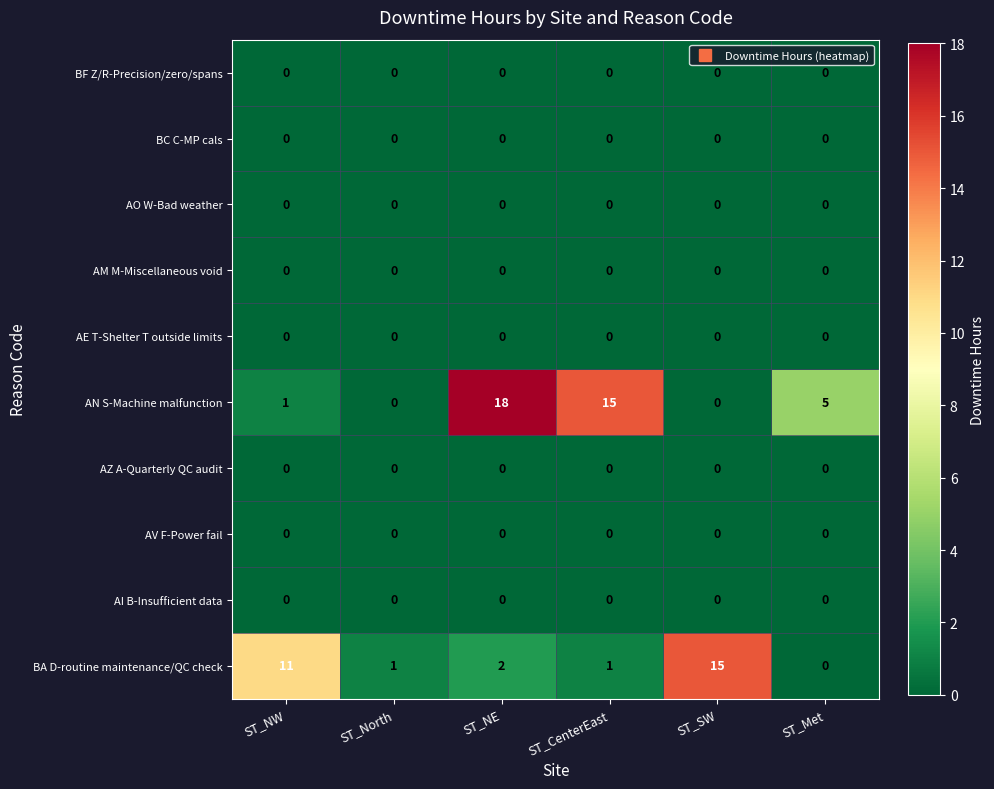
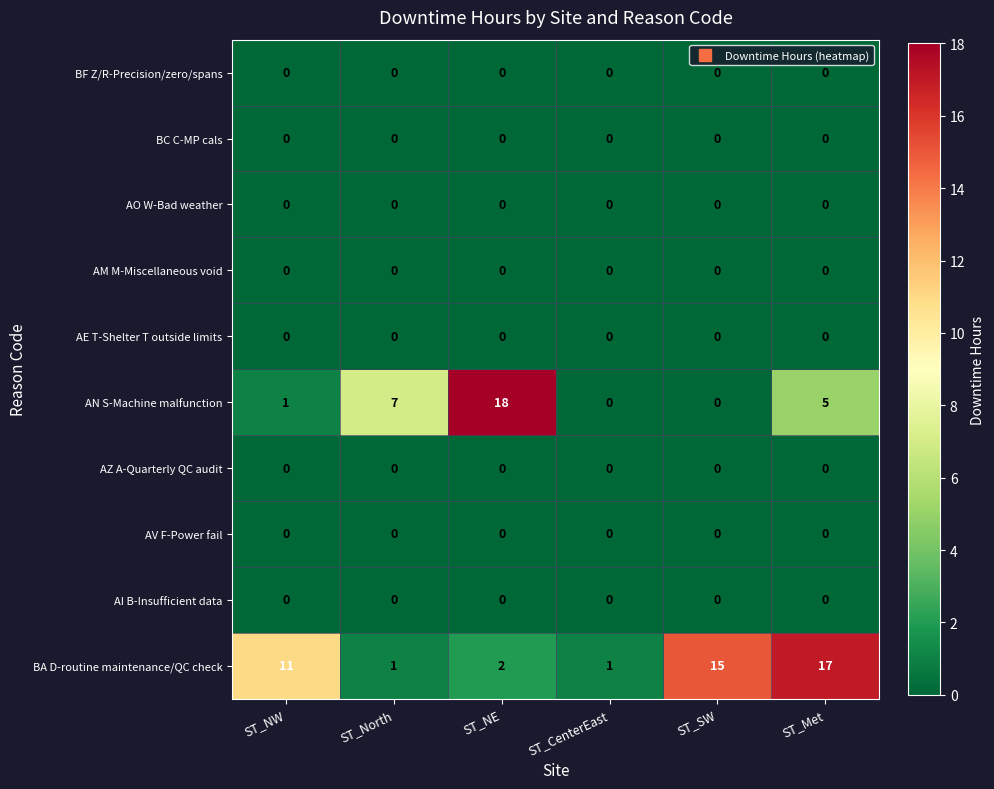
AN S-Machine malfunction, ST_North: 0 -> 7
AN S-Machine malfunction, ST_CenterEast: 15 -> 0
BA D-routine maintenance/QC check, ST_Met: 0 -> 17
